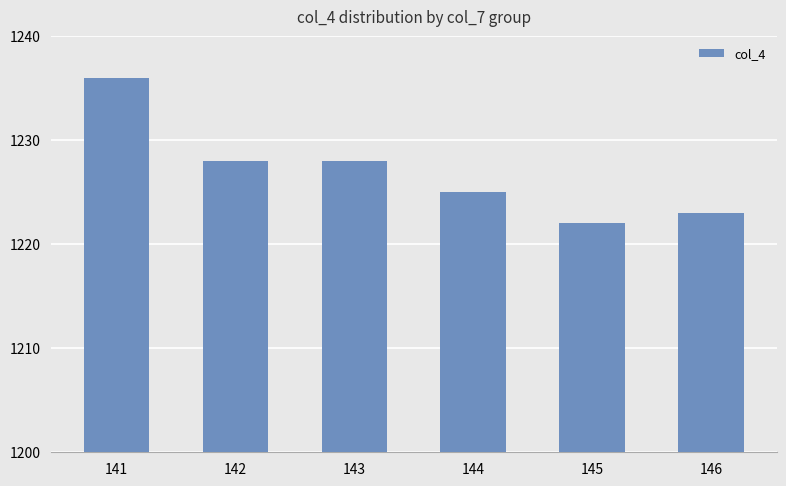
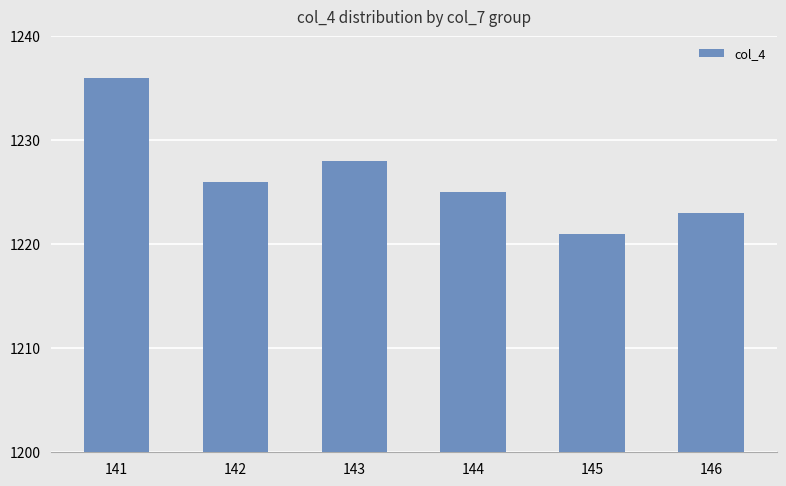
142: 1228 -> 1226
145: 1222 -> 1221
